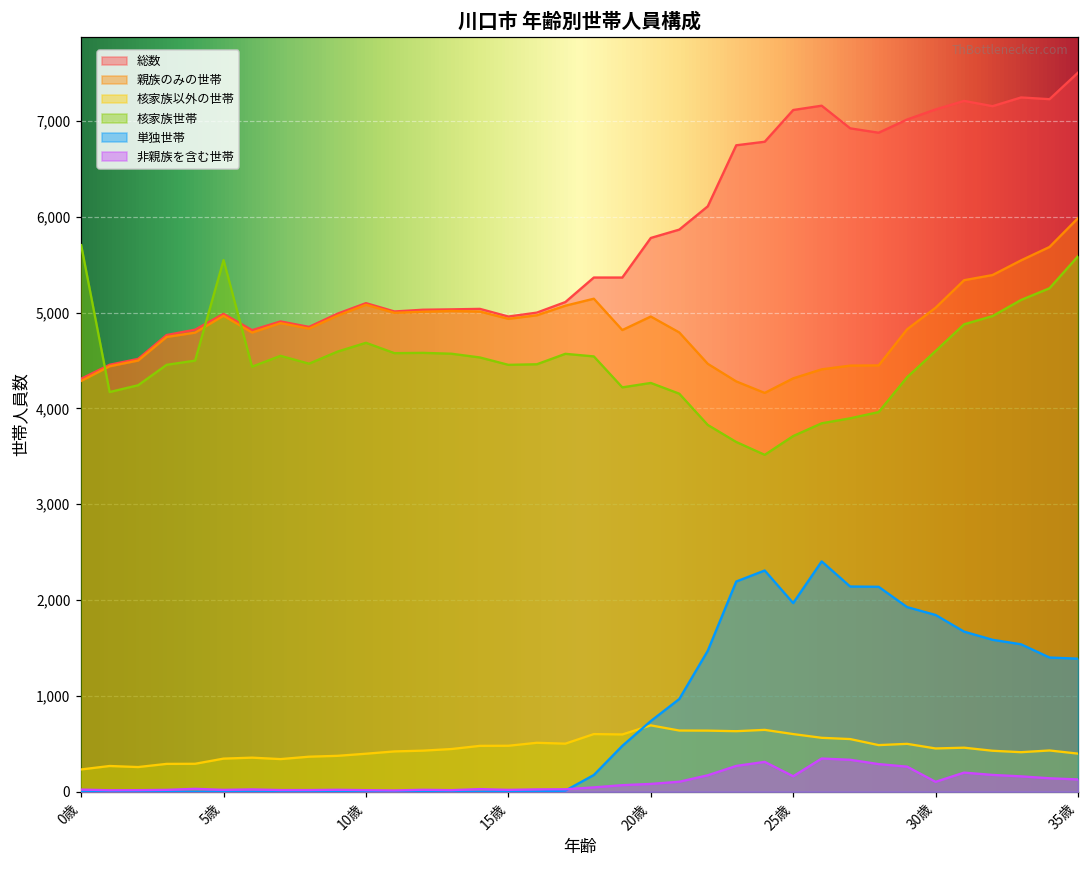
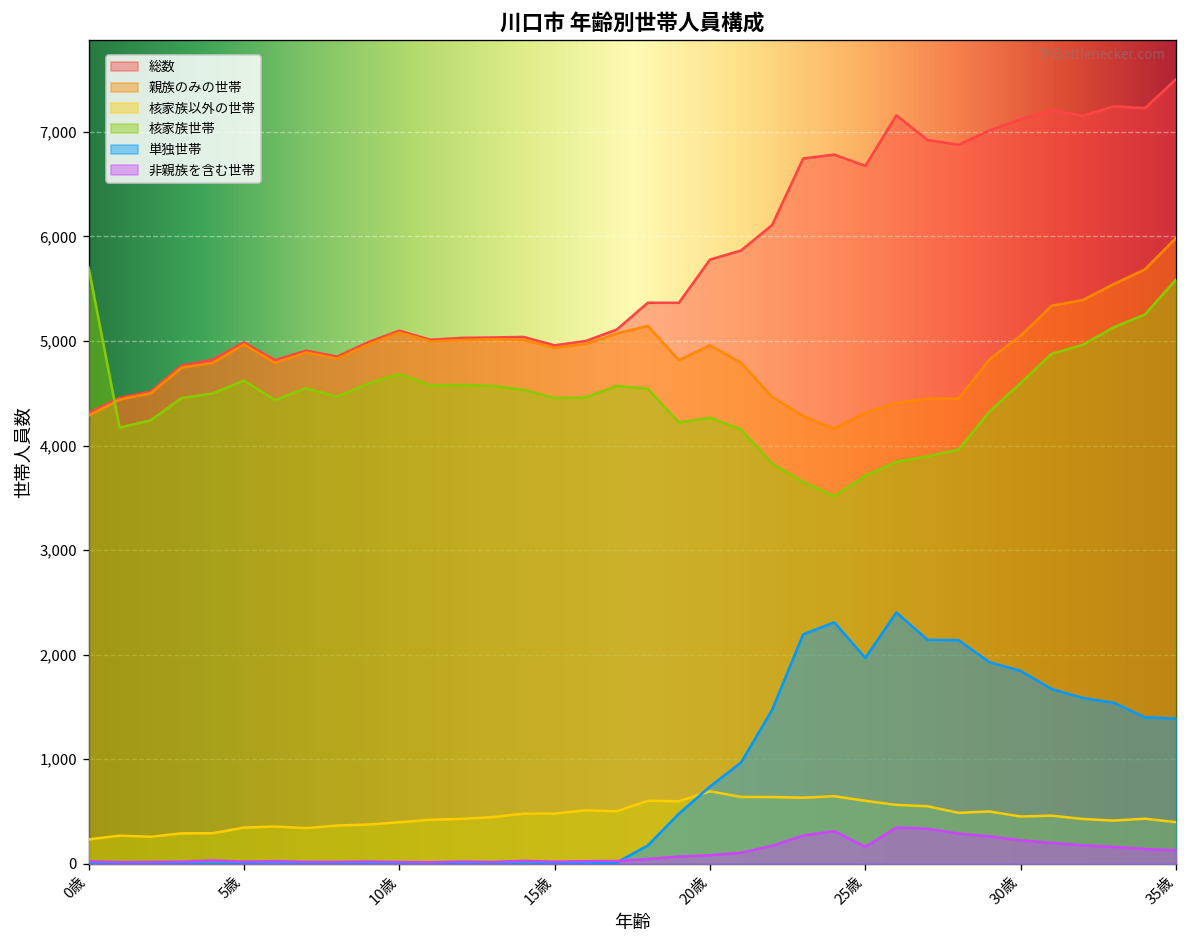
核家族世帯, 5歳: 5,500 -> 4,600
総数, 25歳: 7,100 -> 6,700
非親族を含む世帯, 30歳: 100 -> 200
